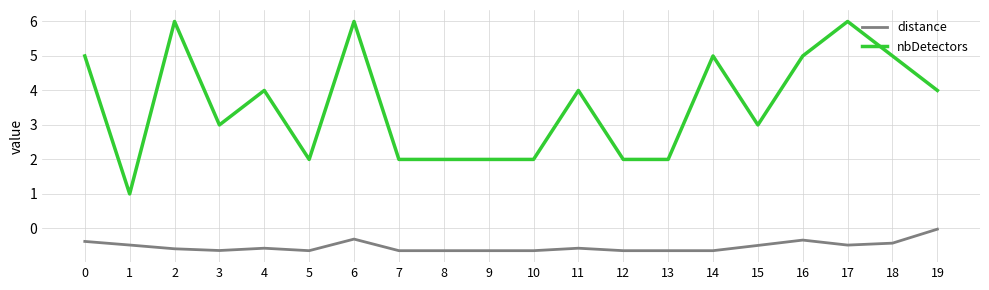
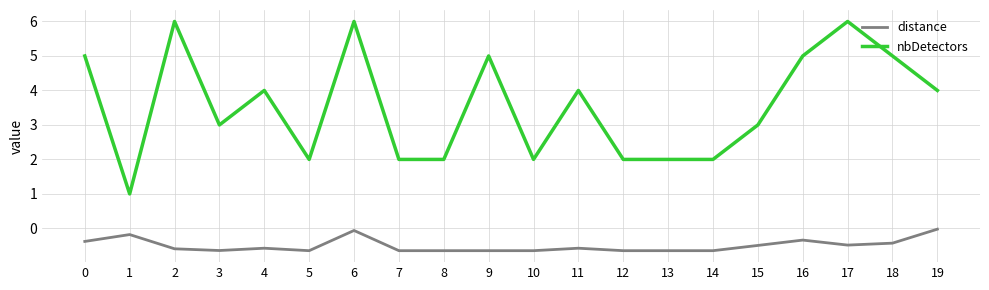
distance, 1: -0.5 -> -0.2
distance, 6: -0.3 -> -0.1
nbDetectors, 9: 2 -> 5
nbDetectors, 14: 5 -> 2
